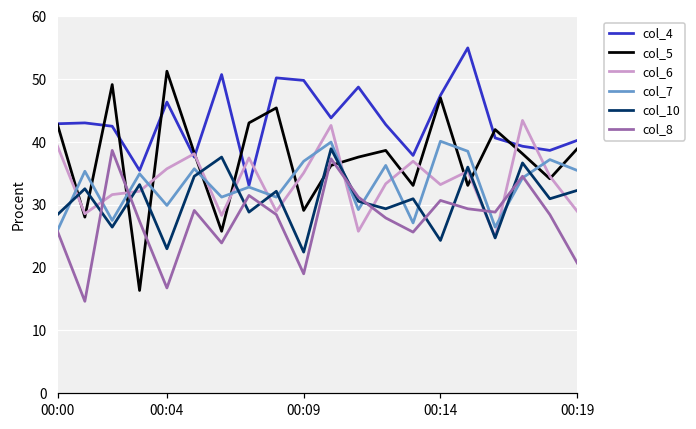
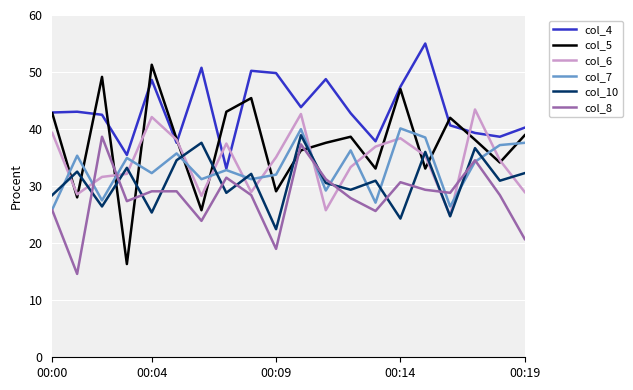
col_4, 00:04: 46 -> 49
col_6, 00:04: 36 -> 42
col_7, 00:04: 30 -> 32
col_10, 00:04: 23 -> 25
col_8, 00:04: 17 -> 29
col_7, 00:09: 37 -> 32
col_6, 00:14: 33 -> 38
col_7, 00:19: 35 -> 38
